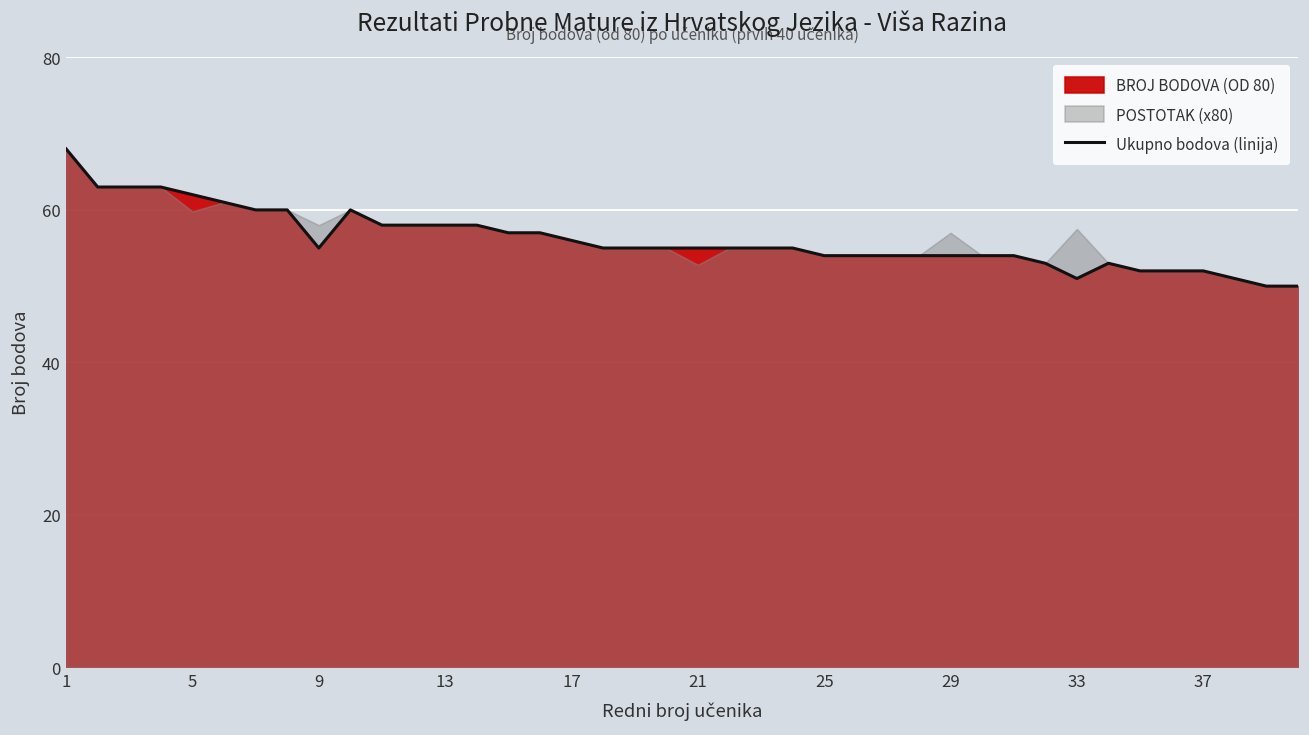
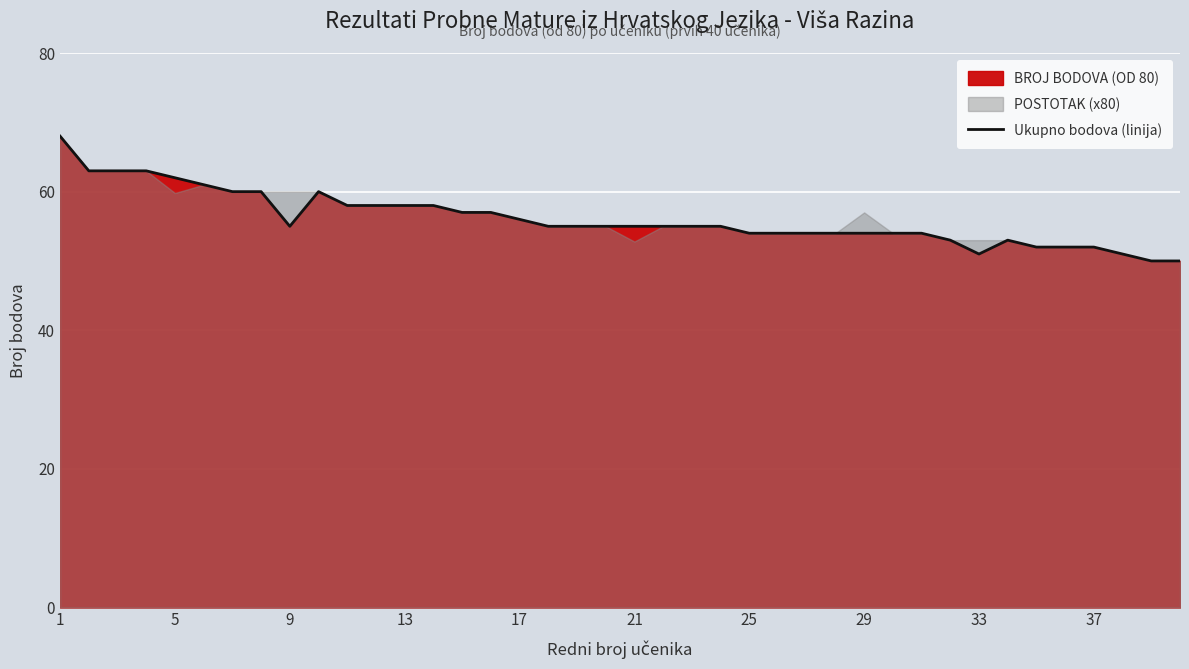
POSTOTAK (x80), 9: 58 -> 60
POSTOTAK (x80), 33: 58 -> 53
